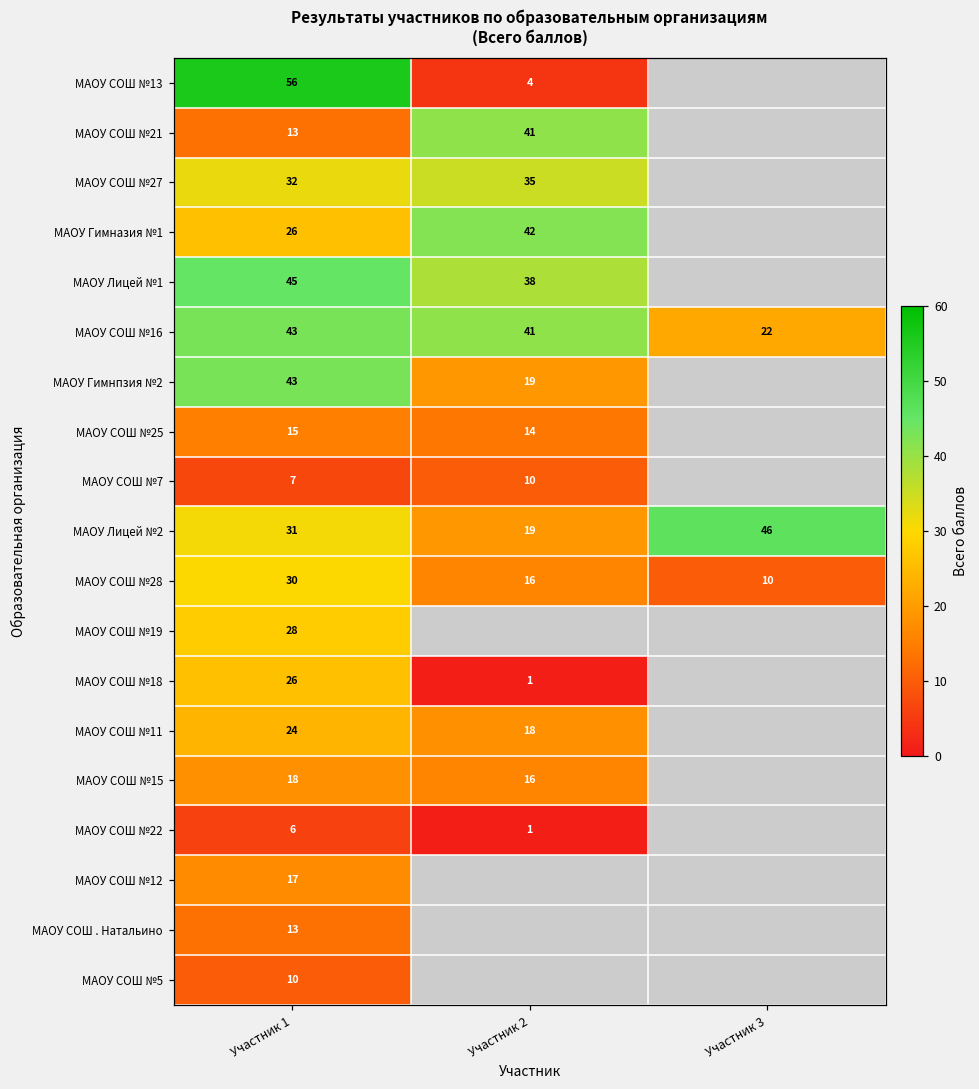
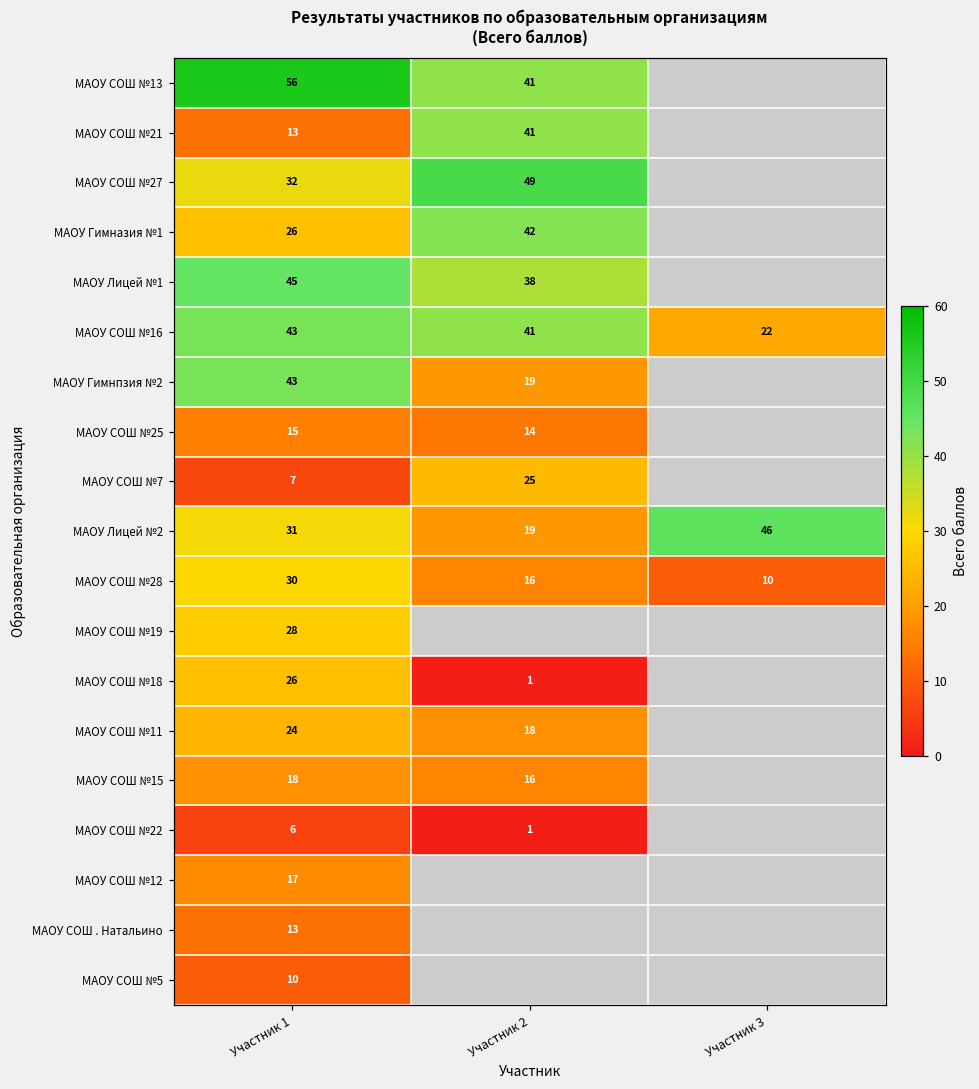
МАОУ СОШ №13, Участник 2: 4 -> 41
МАОУ СОШ №27, Участник 2: 35 -> 49
МАОУ СОШ №7, Участник 2: 10 -> 25
